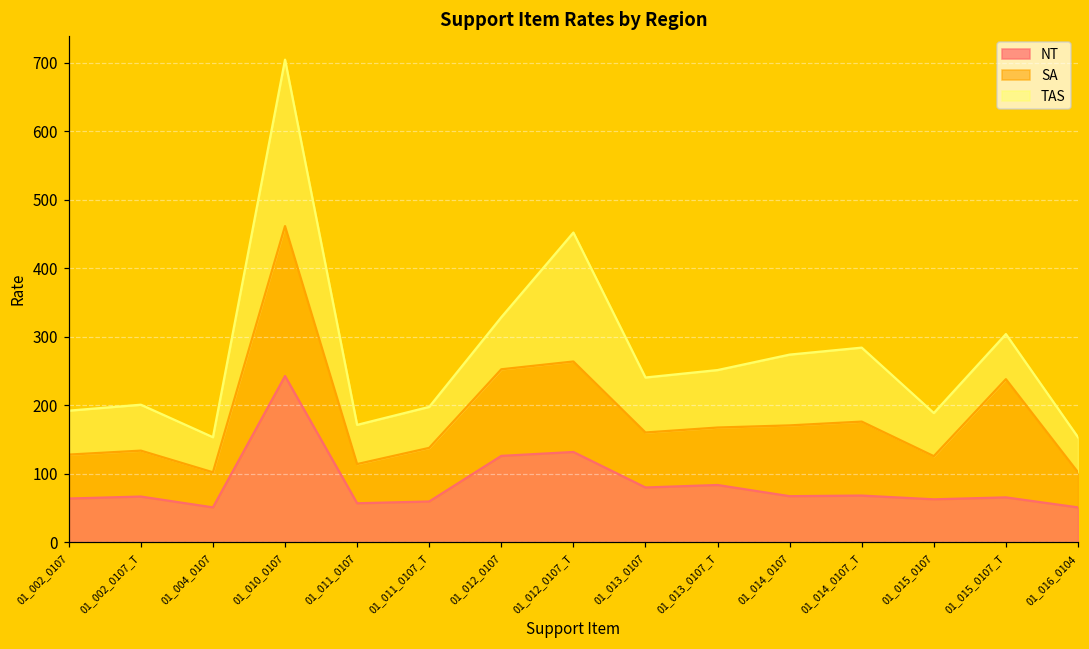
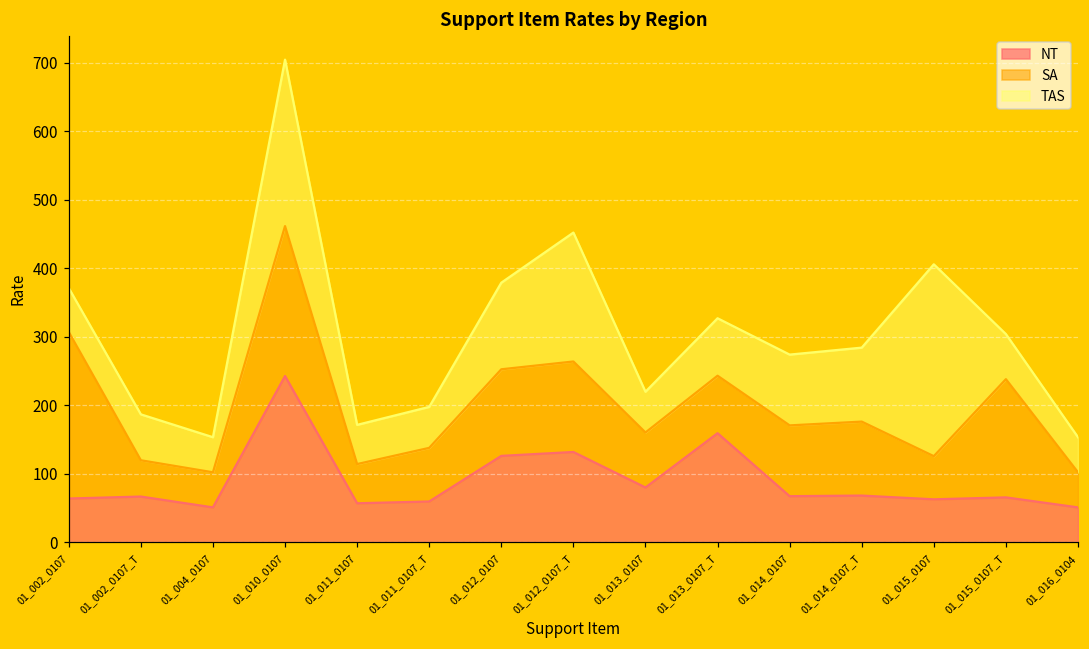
SA, 01_002_0107: 60 -> 240
SA, 01_002_0107_T: 70 -> 50
TAS, 01_012_0107: 80 -> 130
TAS, 01_013_0107: 80 -> 60
NT, 01_013_0107_T: 80 -> 160
TAS, 01_015_0107: 60 -> 280
